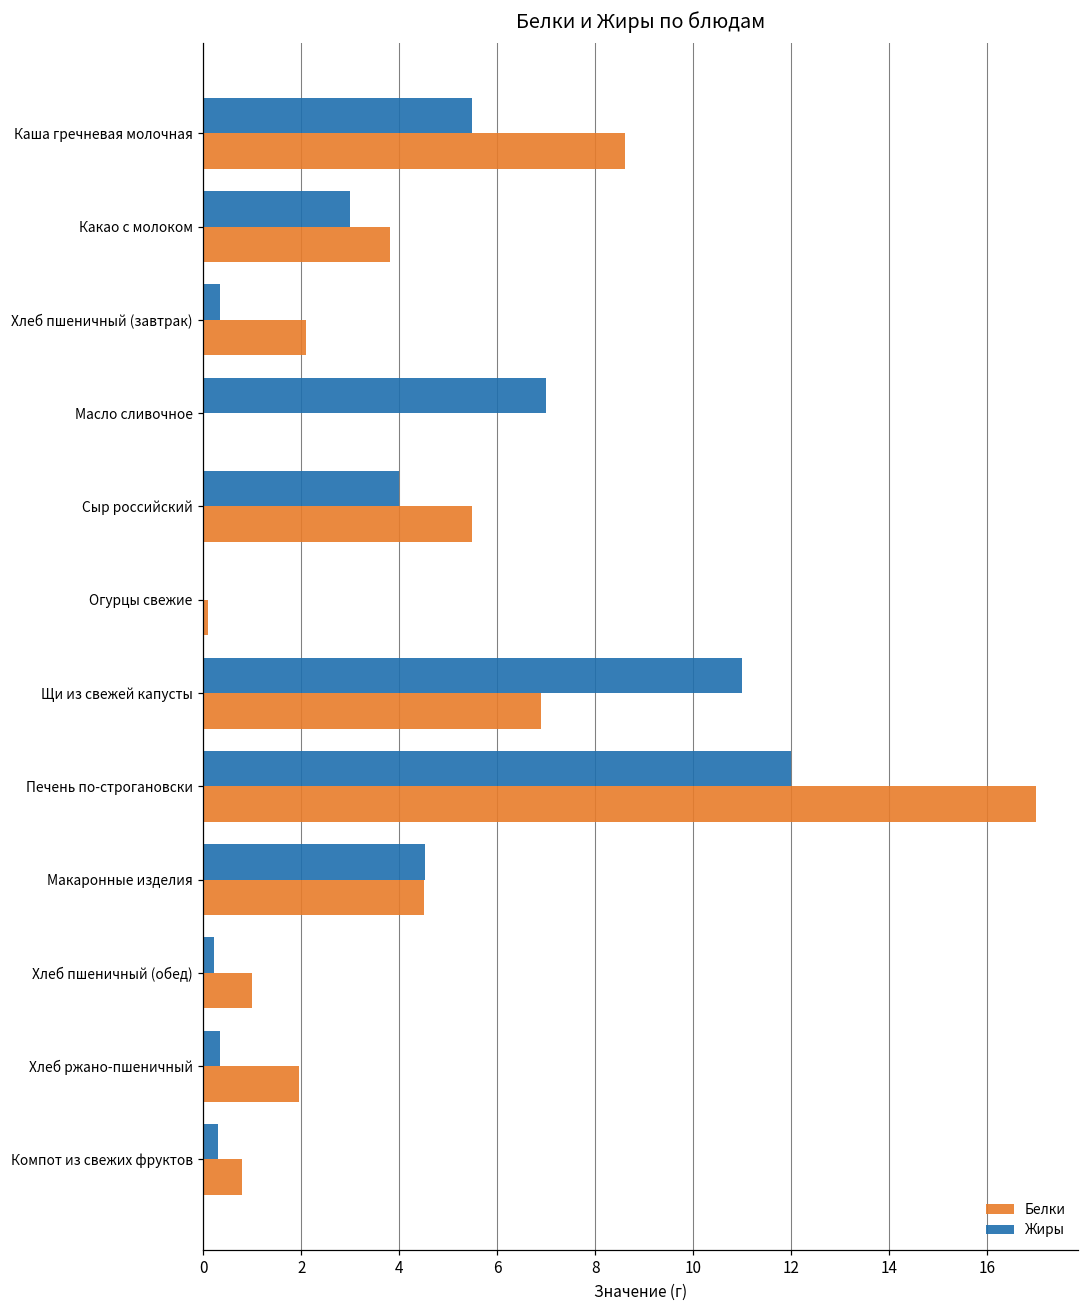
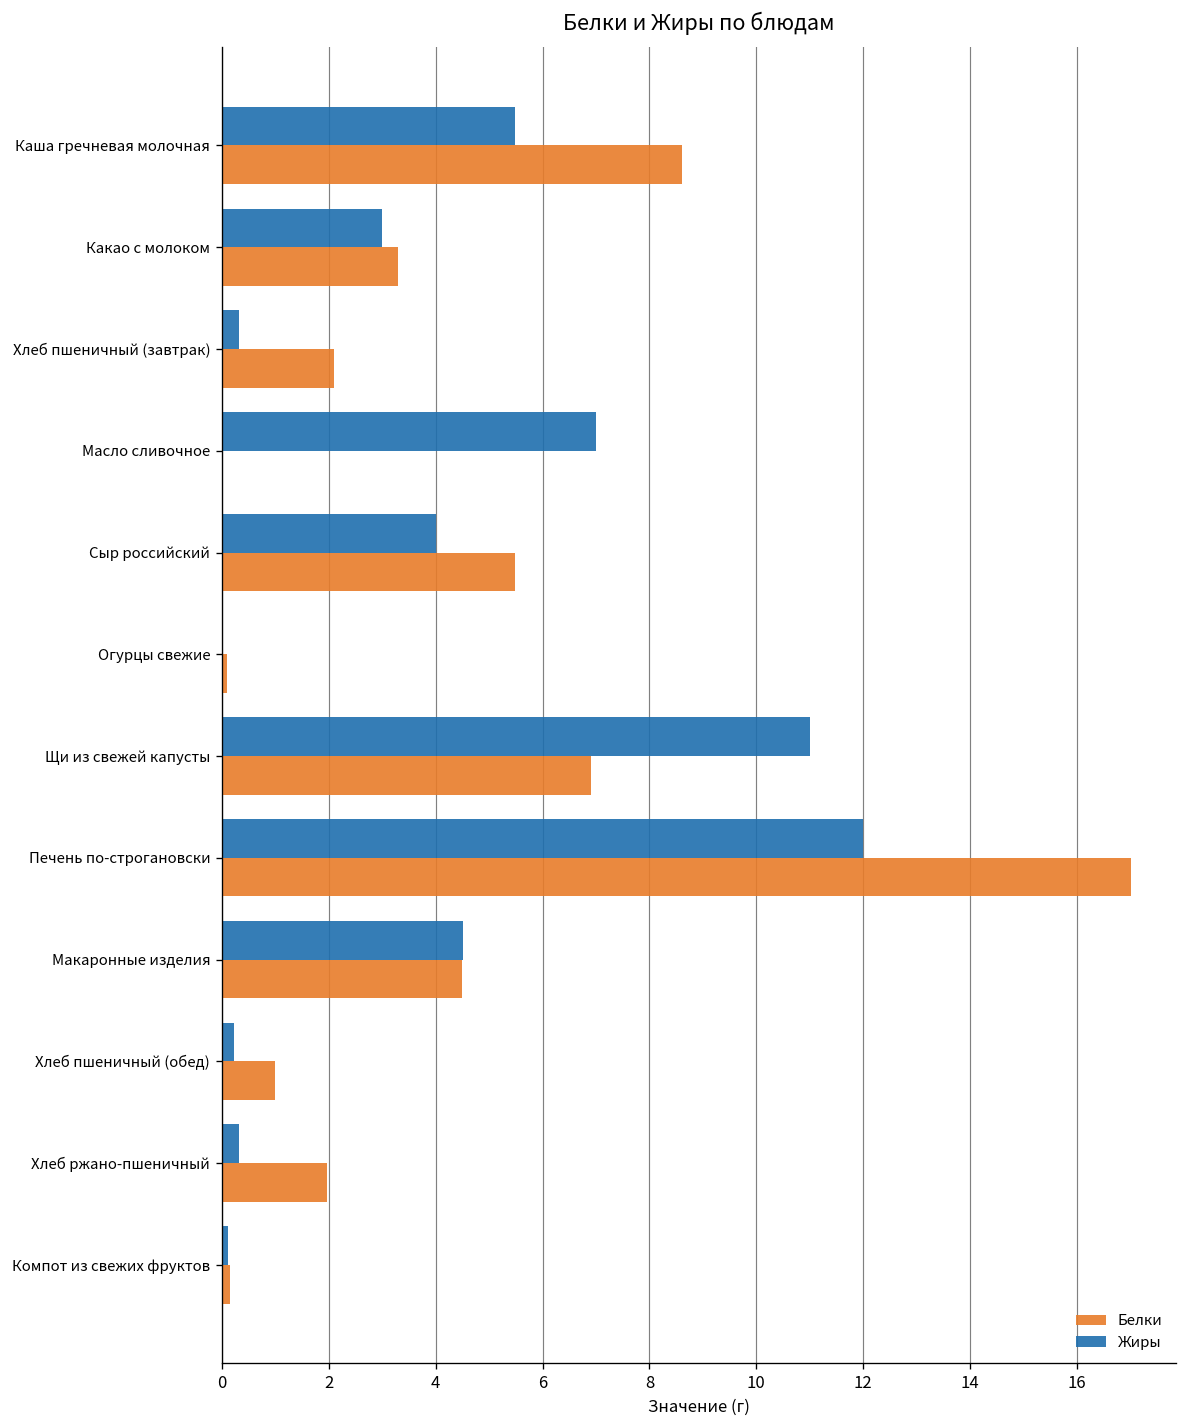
Белки, Какао с молоком: 3.8 -> 3.3
Жиры, Компот из свежих фруктов: 0.3 -> 0.1
Белки, Компот из свежих фруктов: 0.8 -> 0.2
